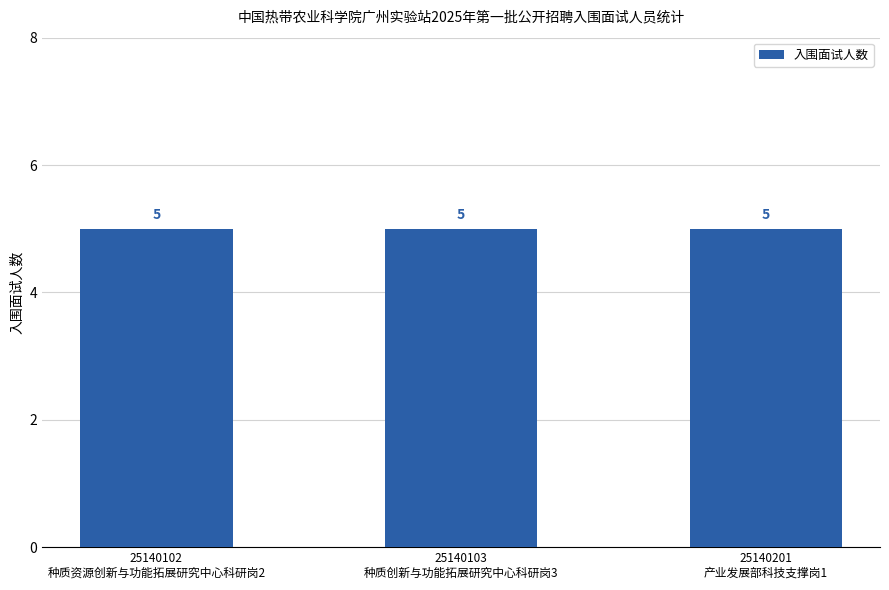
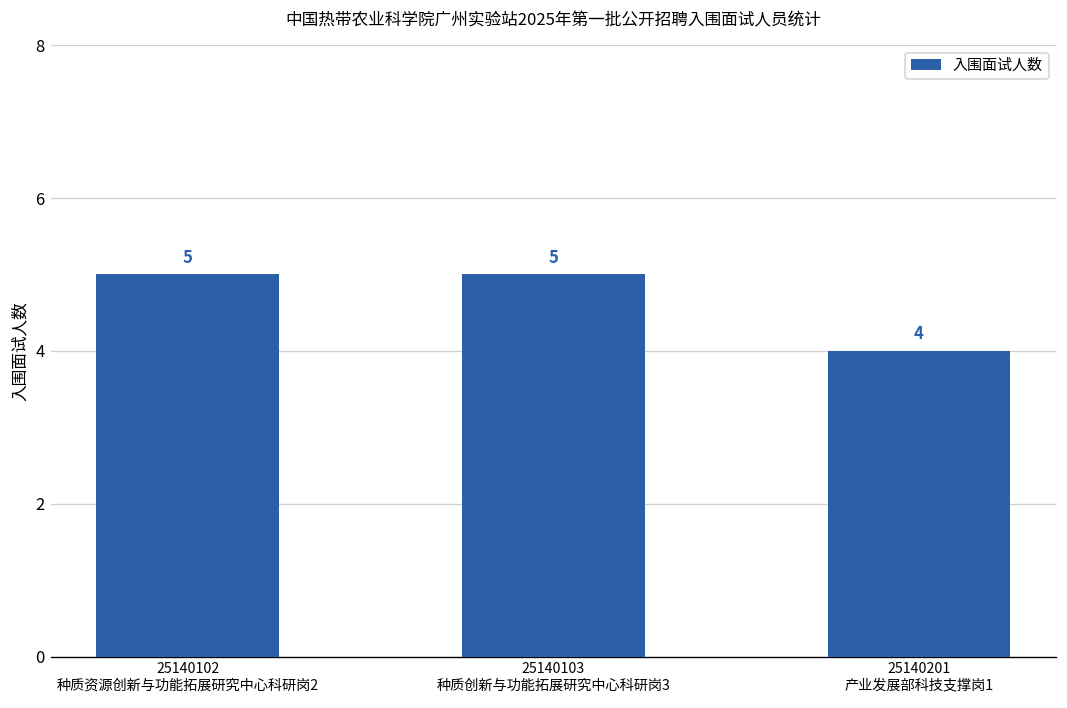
25140201 产业发展部科技支撑岗1: 5 -> 4
